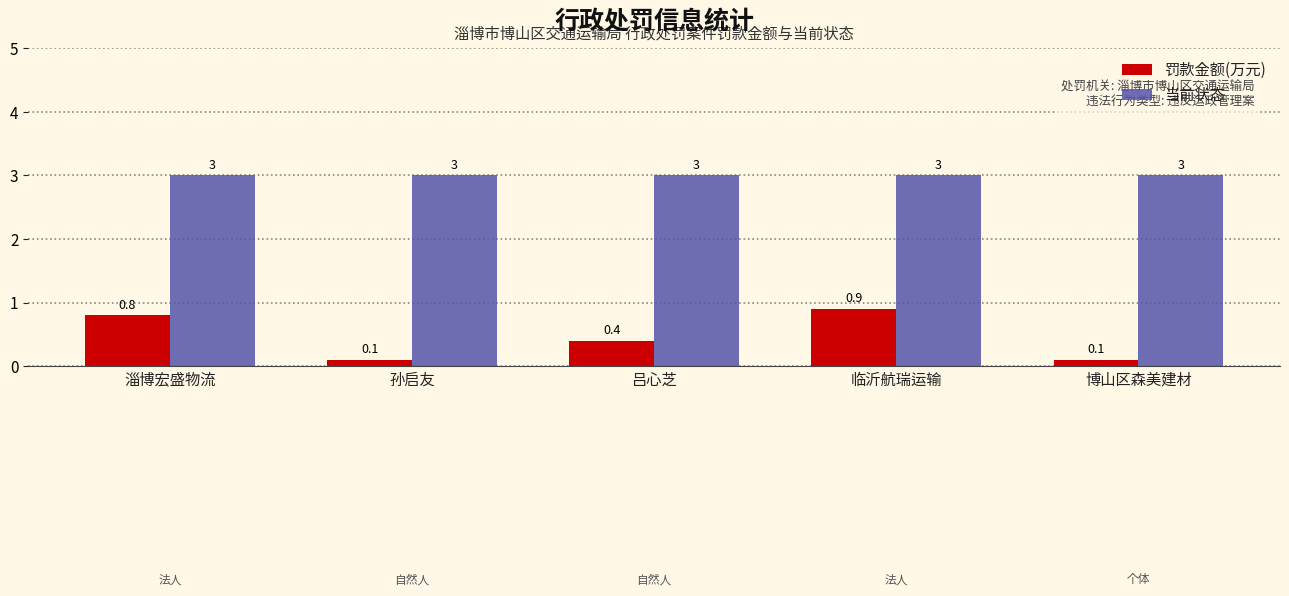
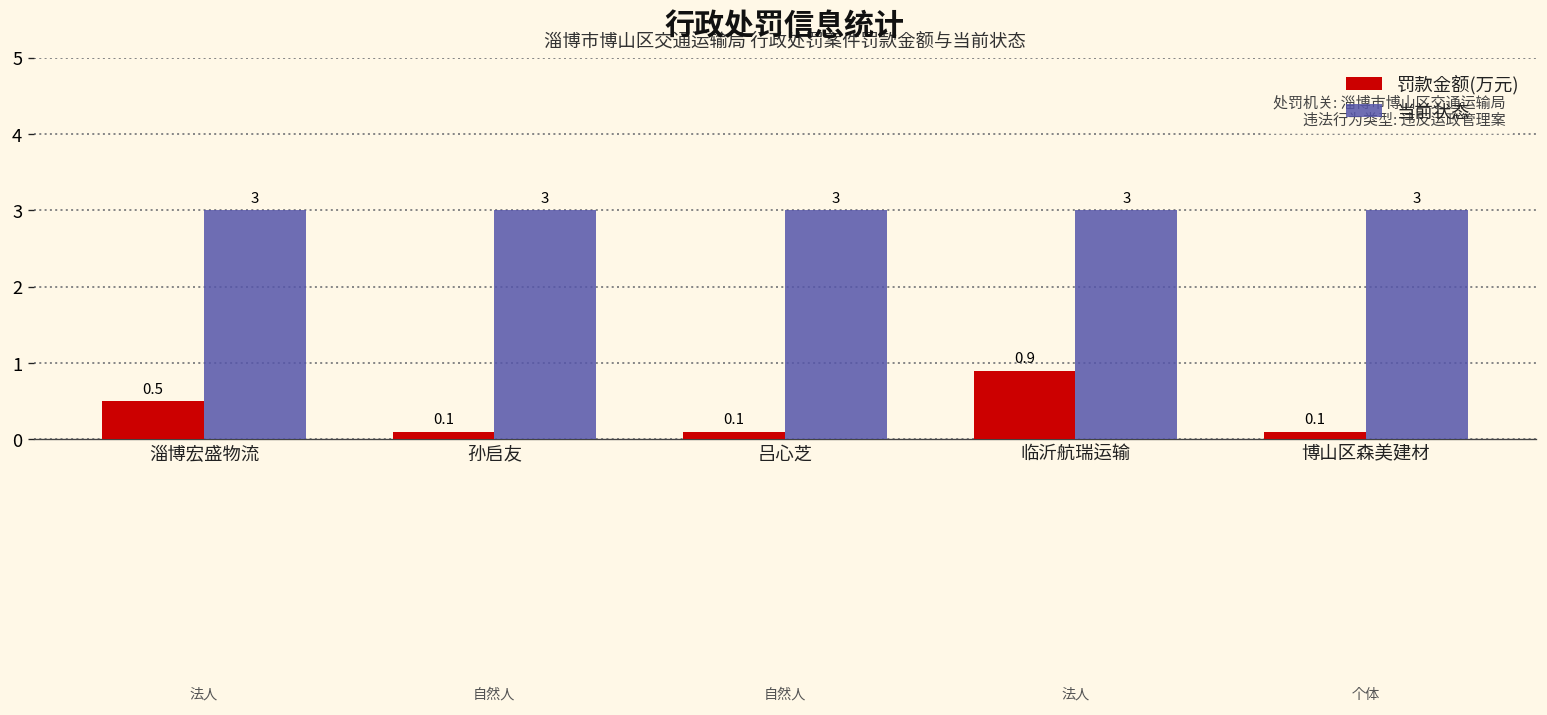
罚款金额(万元), 淄博宏盛物流: 0.8 -> 0.5
罚款金额(万元), 吕心芝: 0.4 -> 0.1
